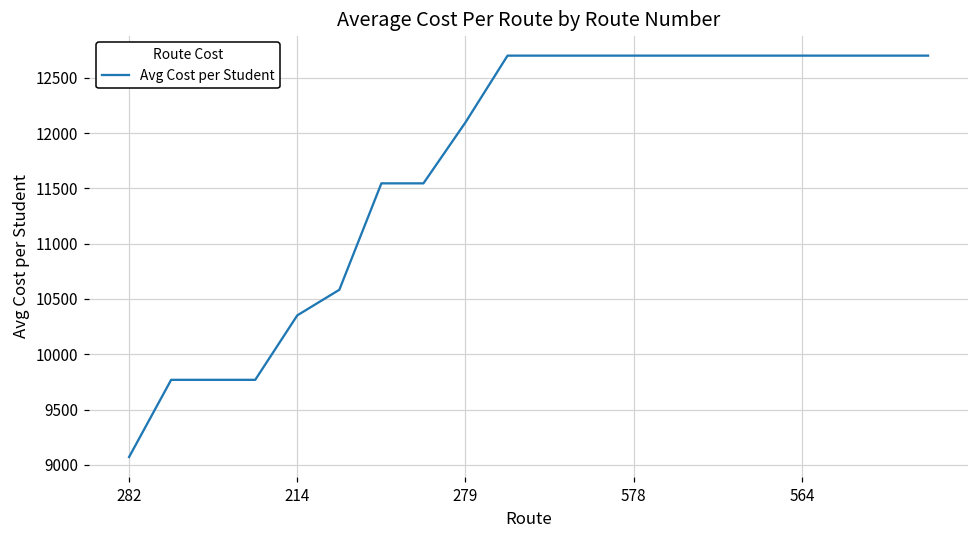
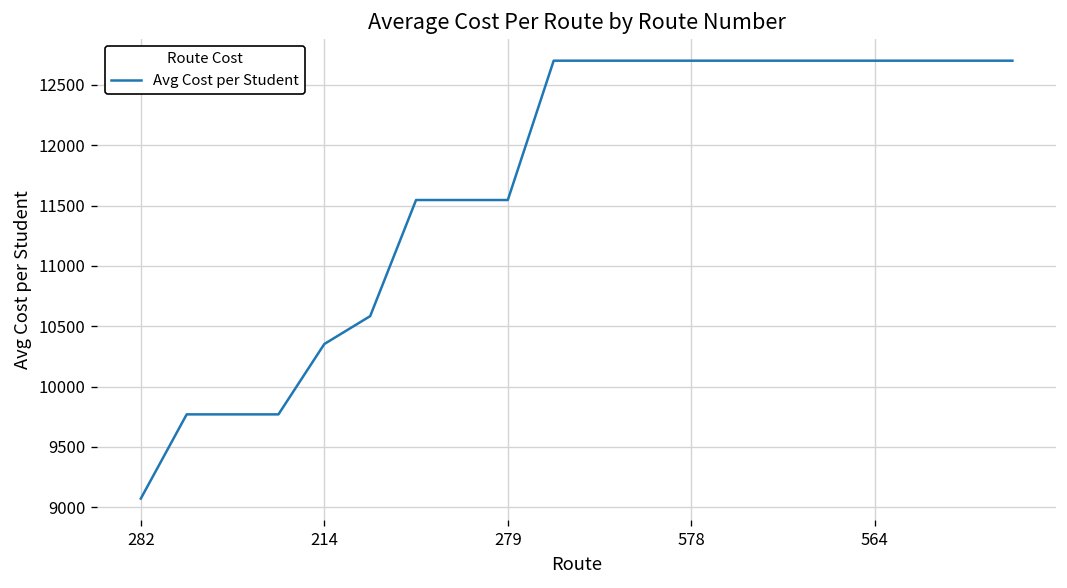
279: 12100 -> 11550
